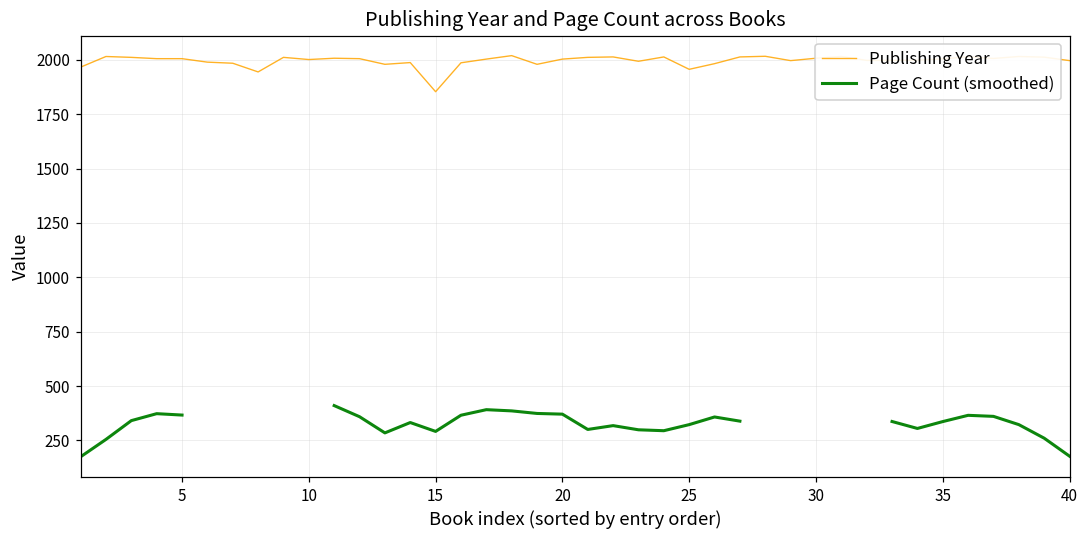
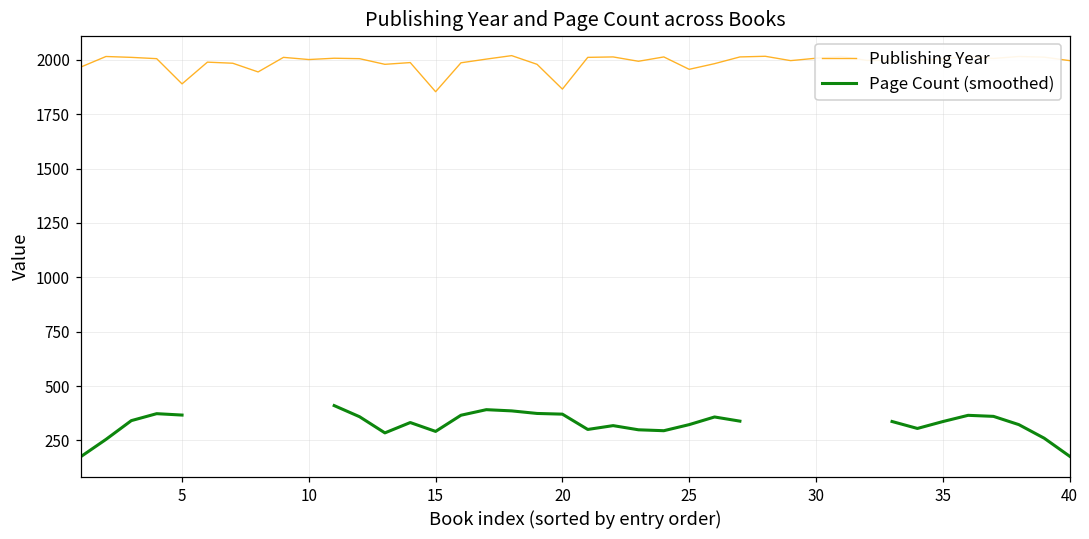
Publishing Year, 5: 2010 -> 1890
Publishing Year, 20: 2000 -> 1870
